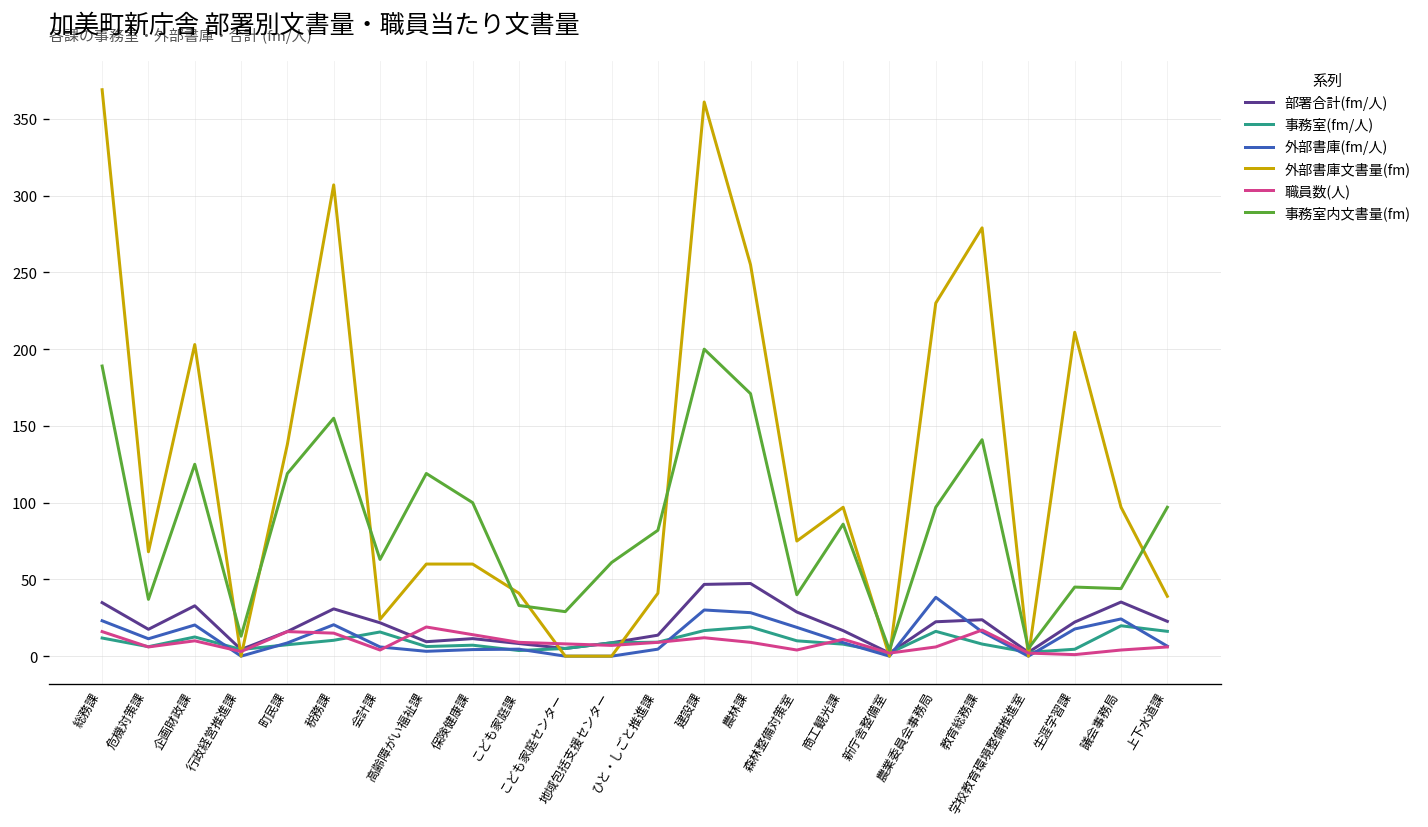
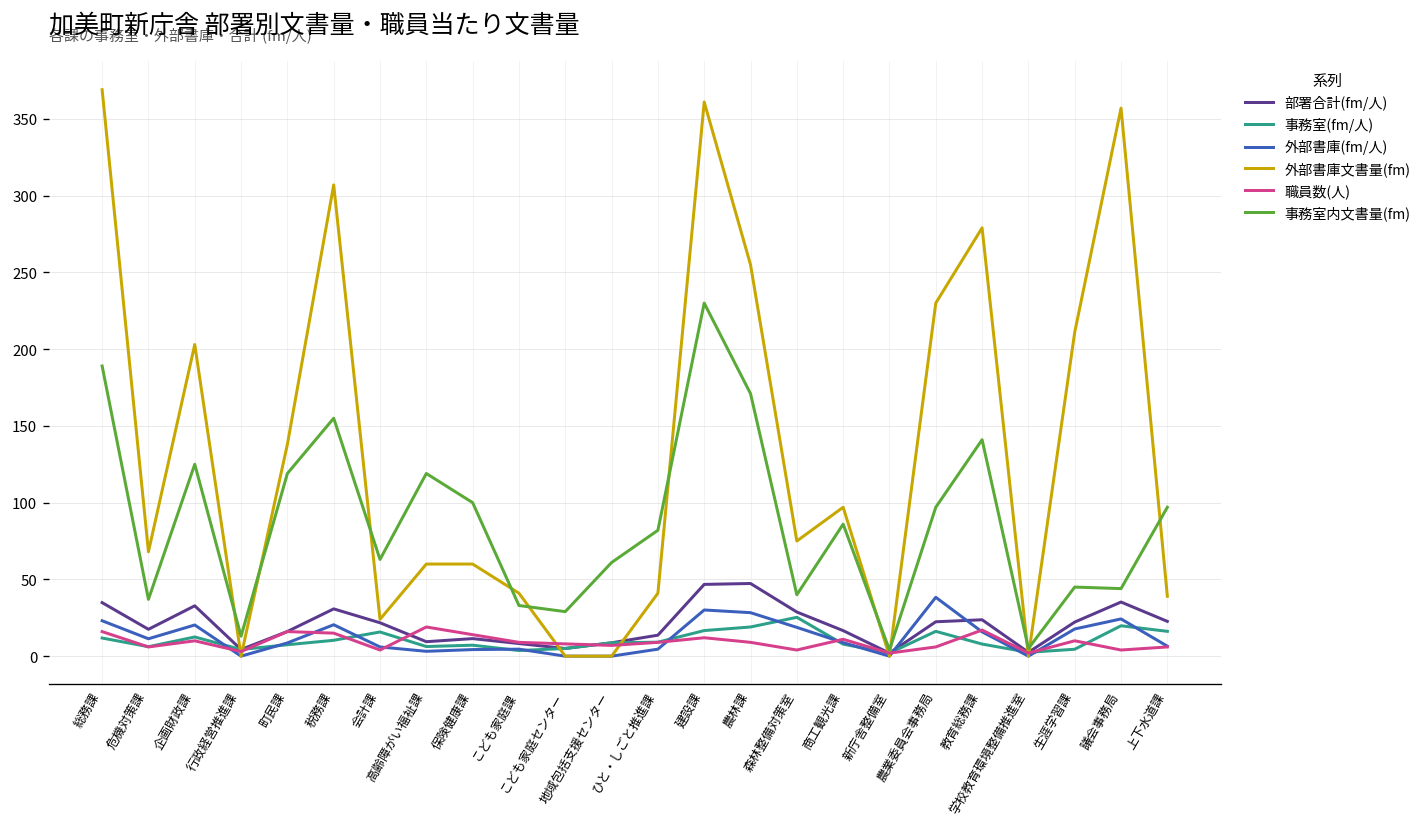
事務室内文書量(fm), 建設課: 200 -> 230
事務室(fm/人), 森林整備対策室: 10 -> 25
職員数(人), 生涯学習課: 1 -> 10
外部書庫文書量(fm), 議会事務局: 97 -> 357
